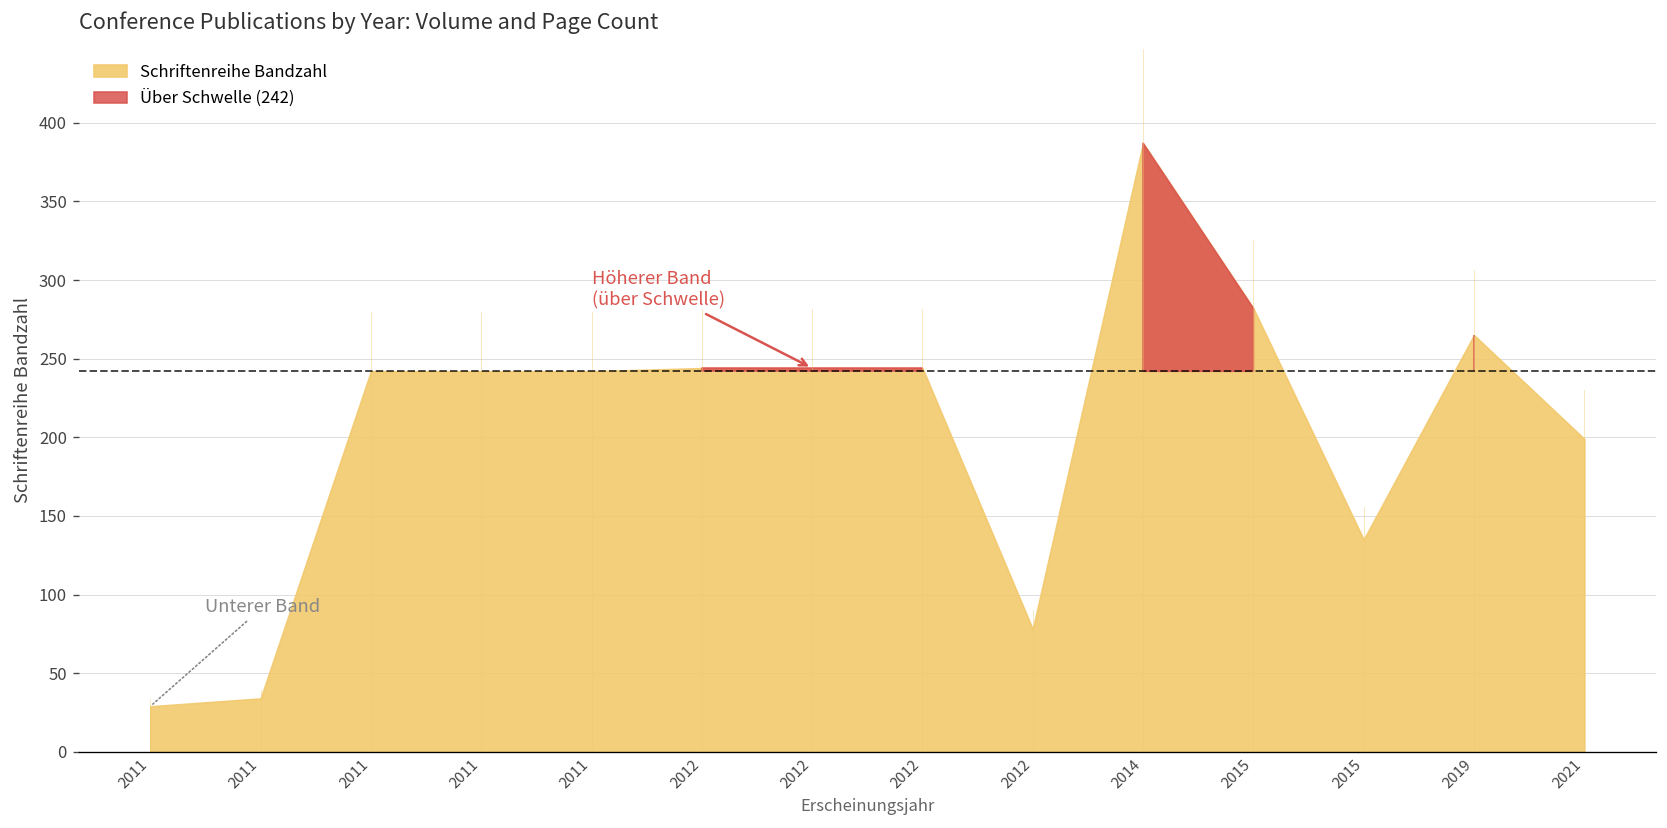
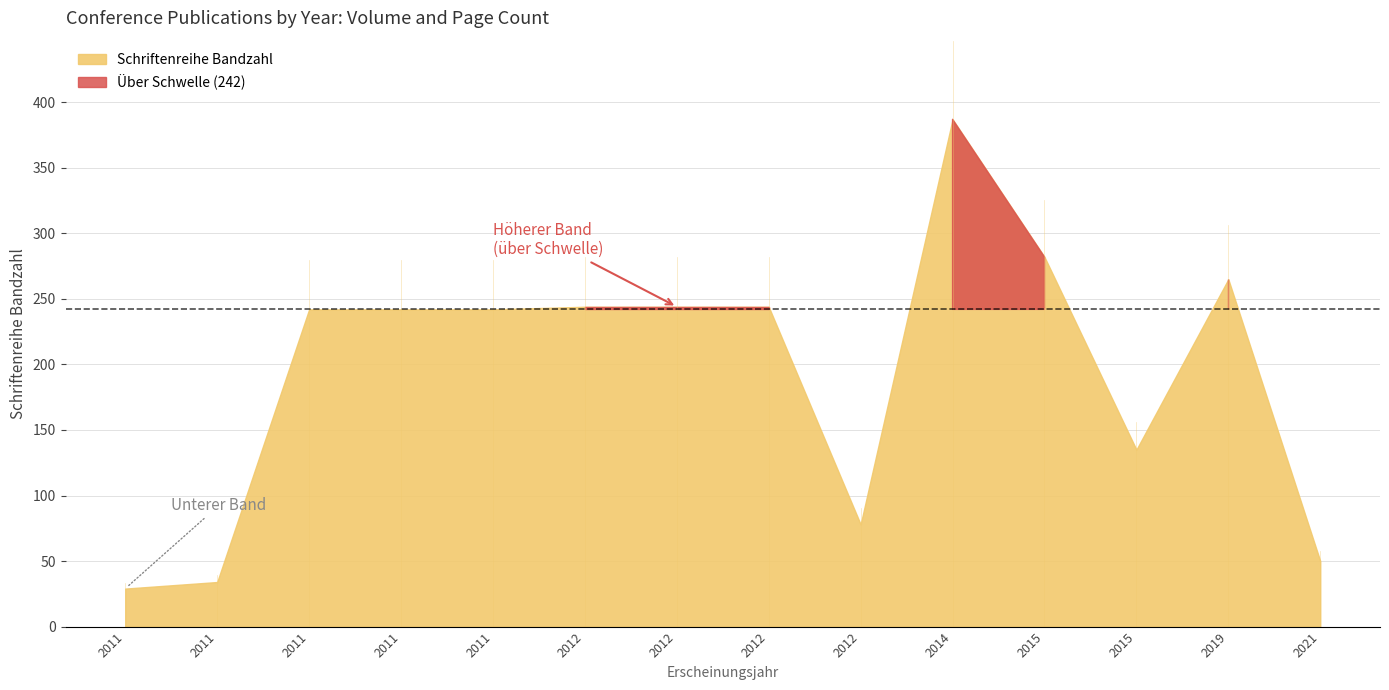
2021: 199 -> 50
